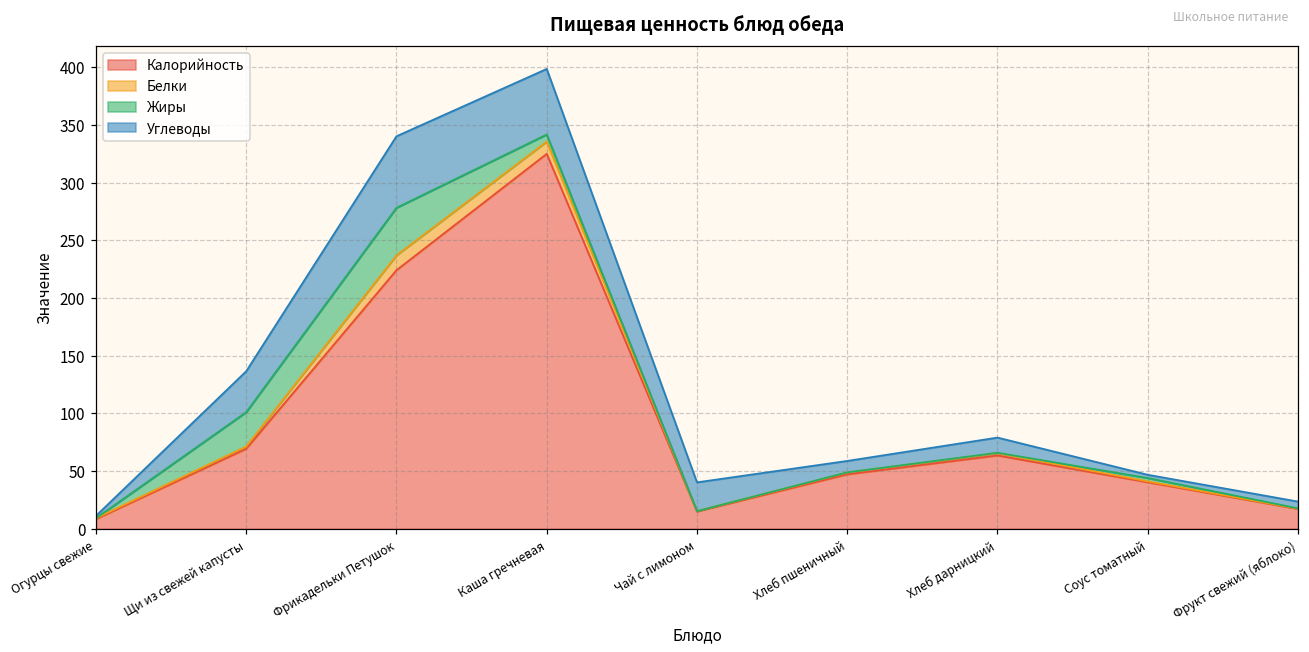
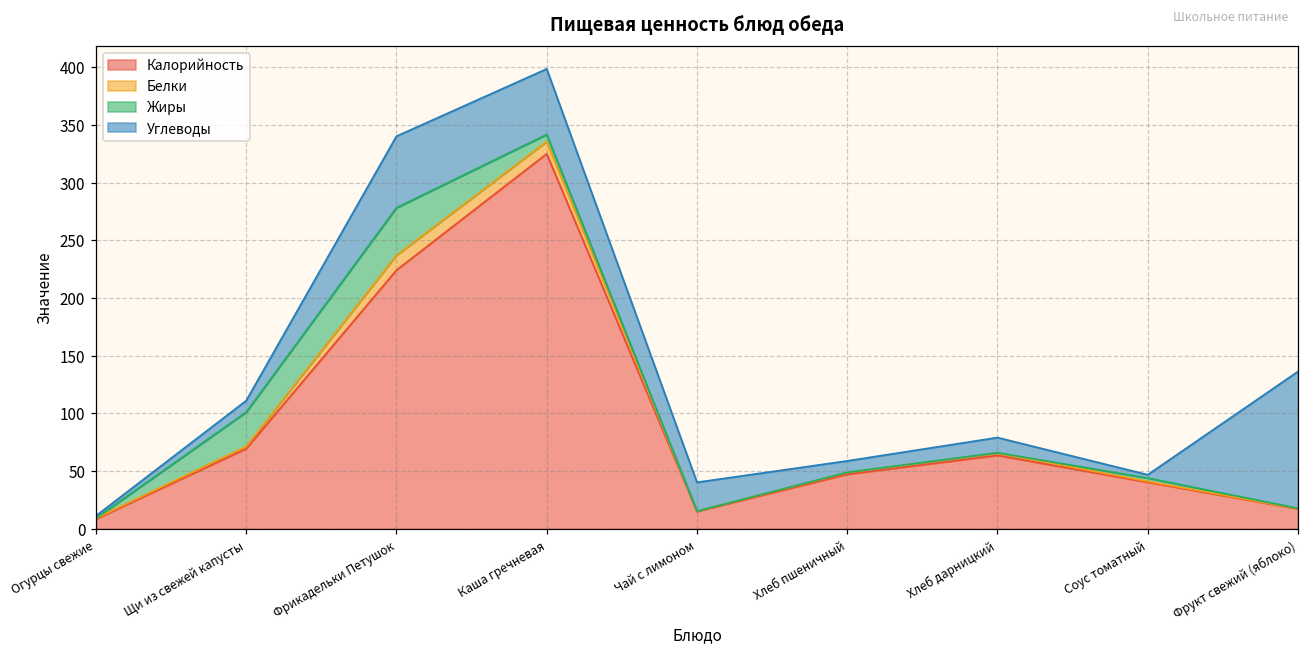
Углеводы, Щи из свежей капусты: 36 -> 10
Углеводы, Фрукт свежий (яблоко): 6 -> 119
